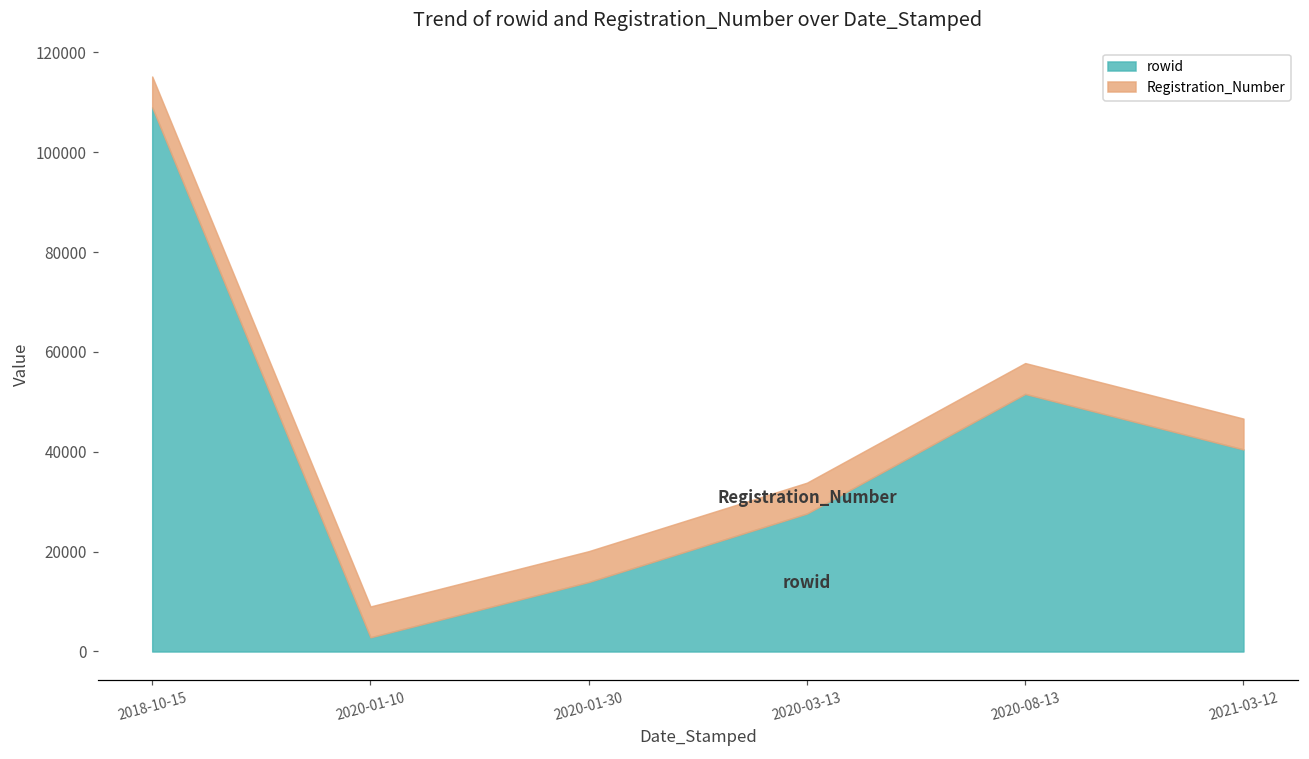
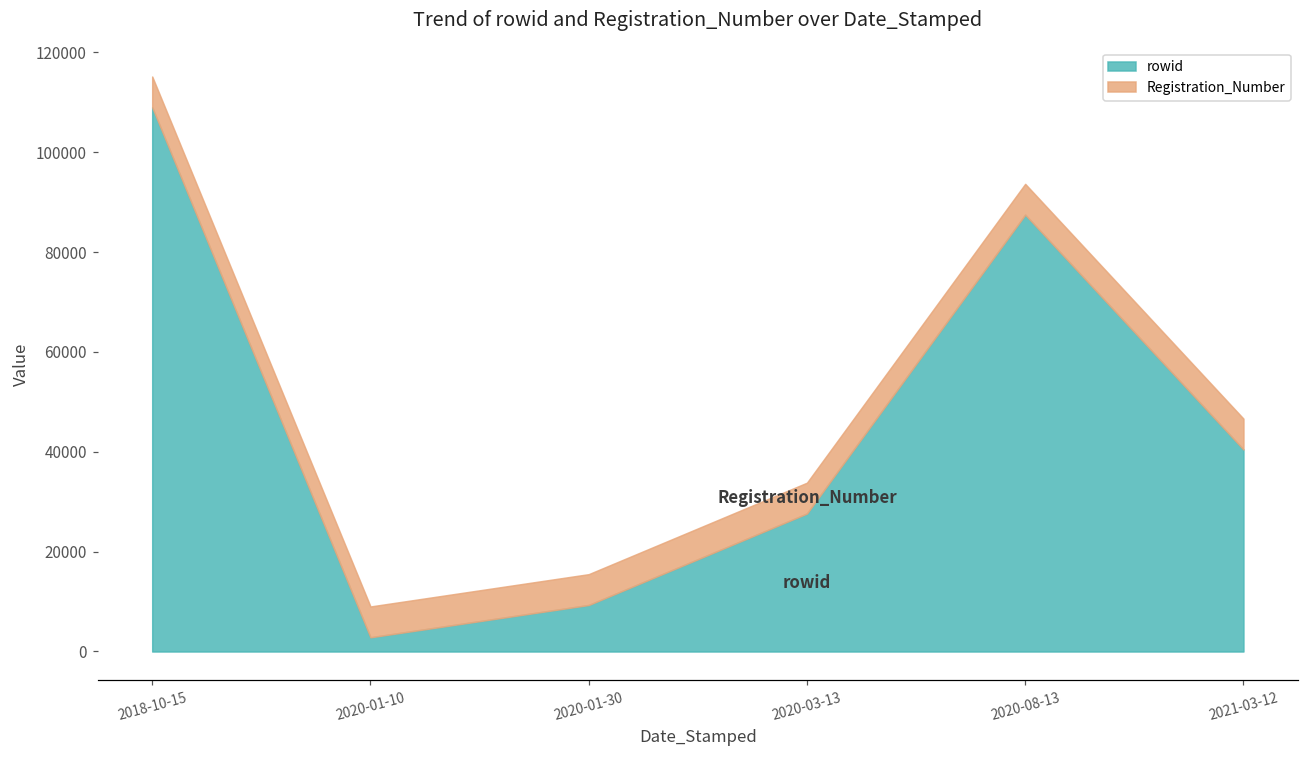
rowid, 2020-01-30: 14000 -> 9000
rowid, 2020-08-13: 52000 -> 87000
